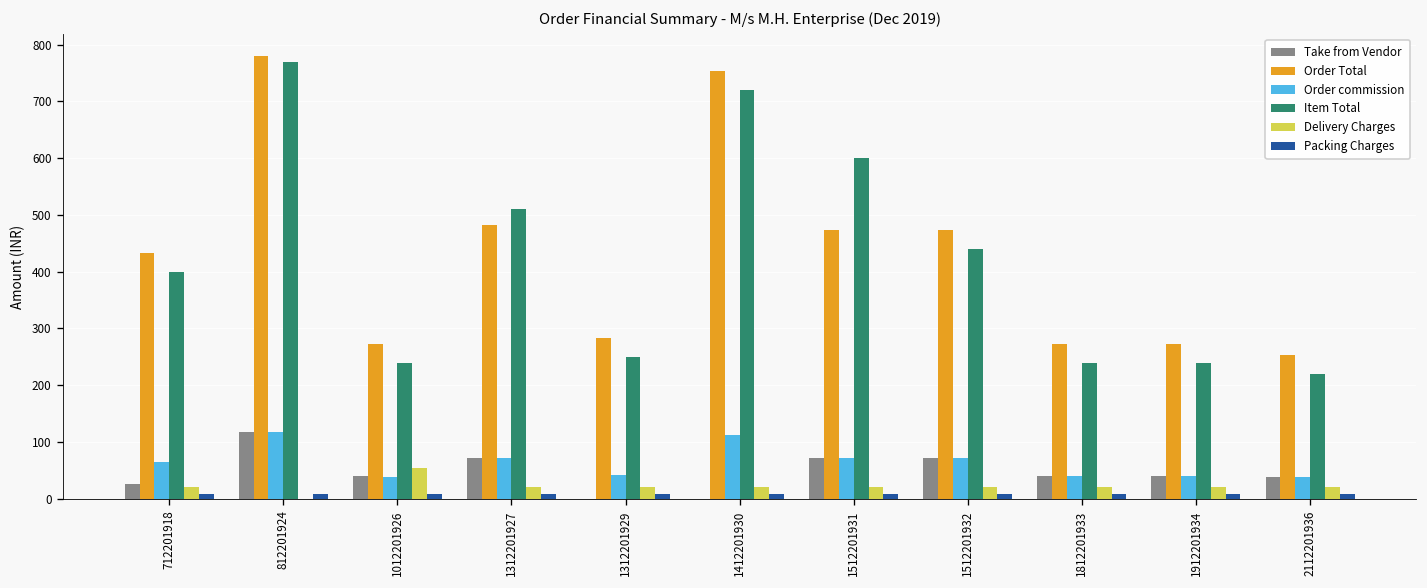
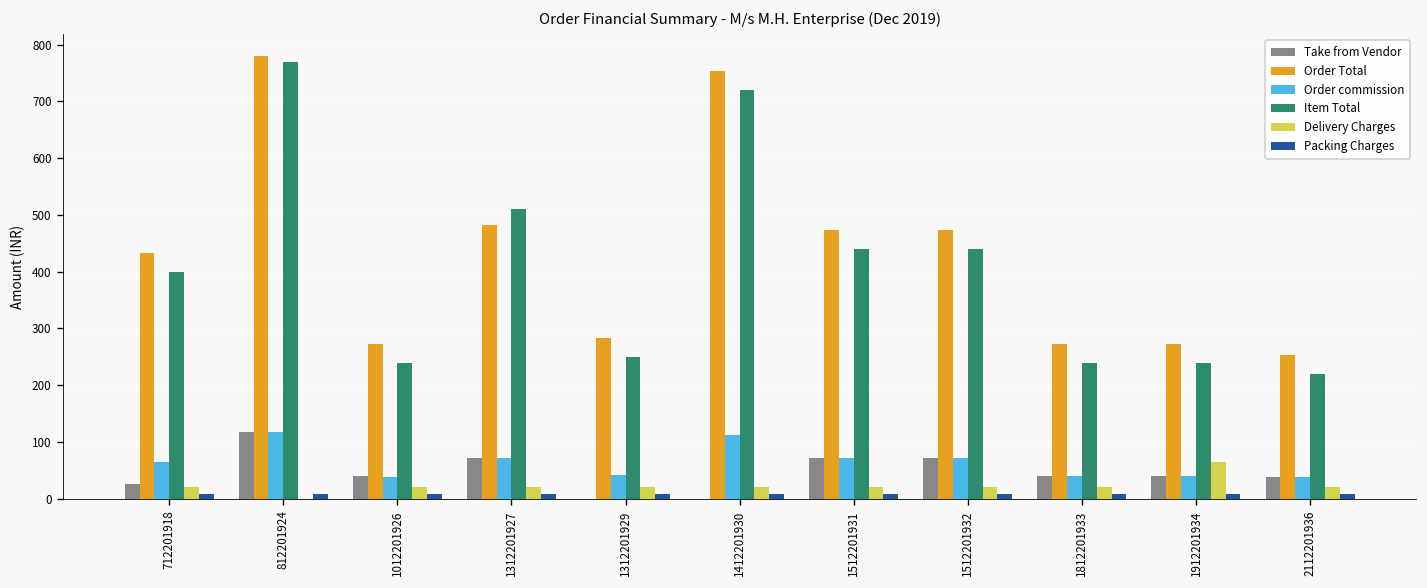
Delivery Charges, 1012201926: 50 -> 20
Item Total, 1512201931: 600 -> 440
Delivery Charges, 1912201934: 20 -> 60
